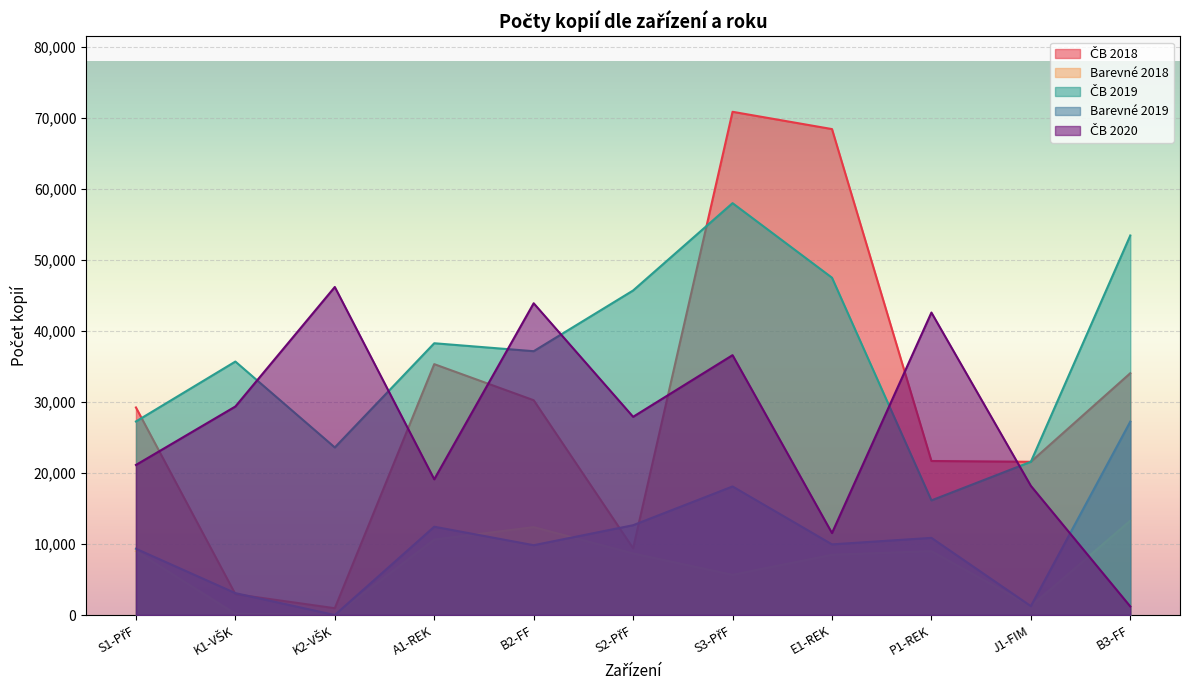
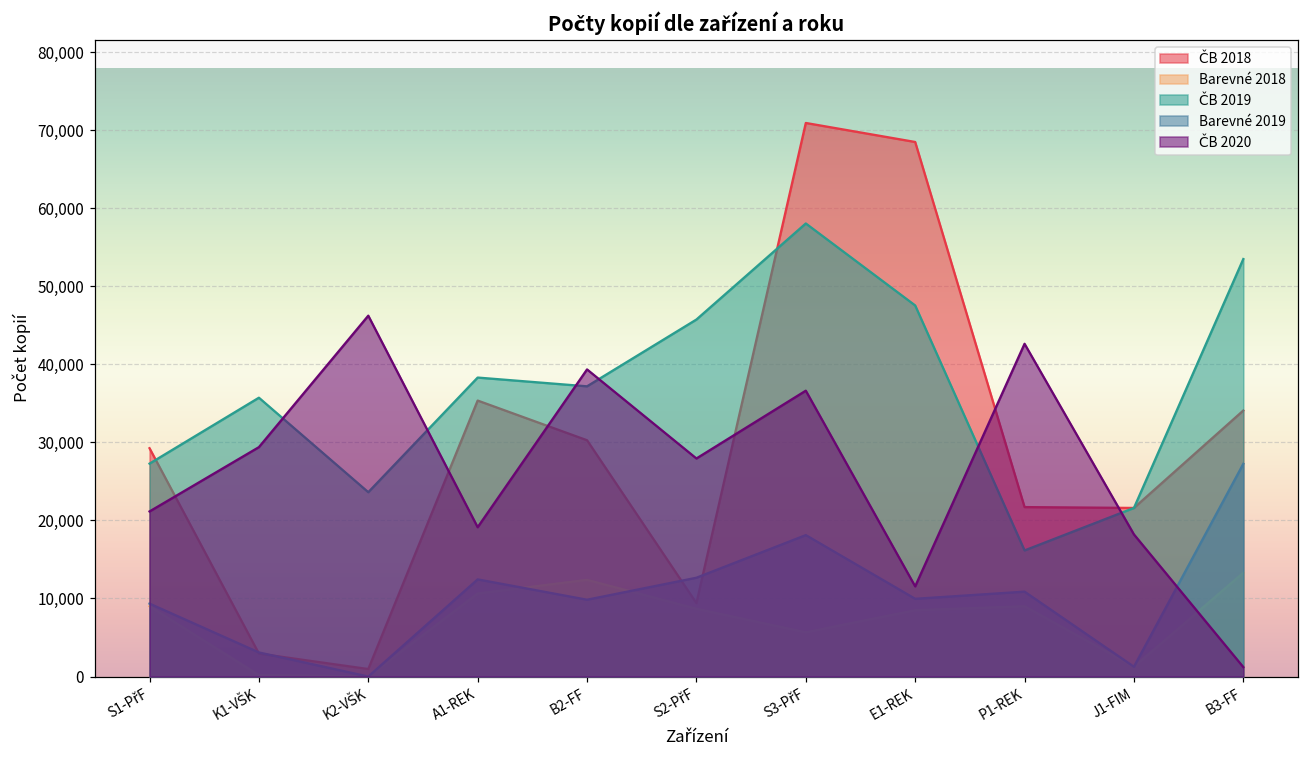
ČB 2020, B2-FF: 44,000 -> 39,000
